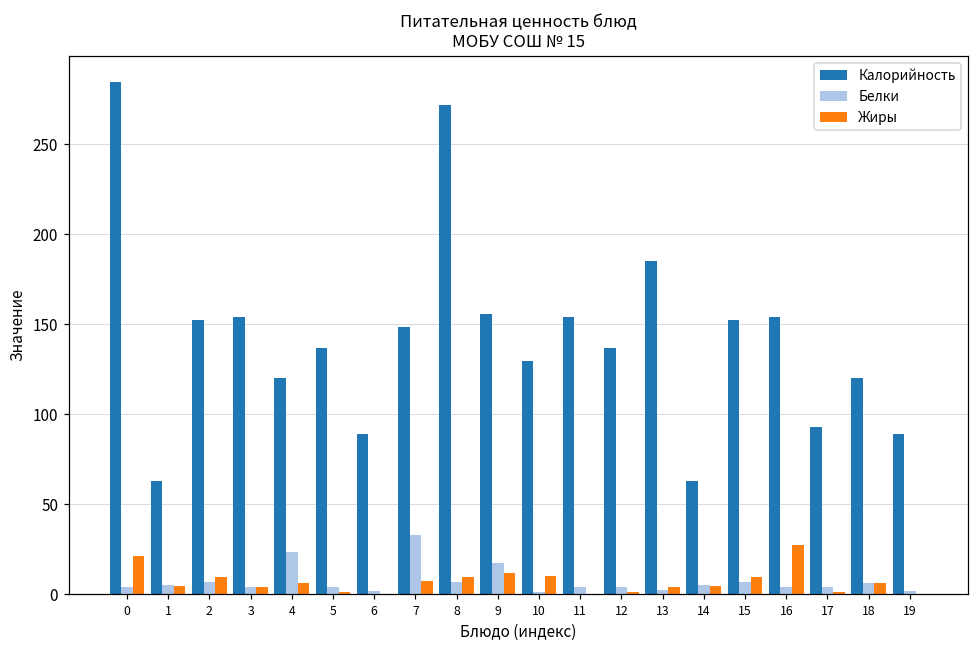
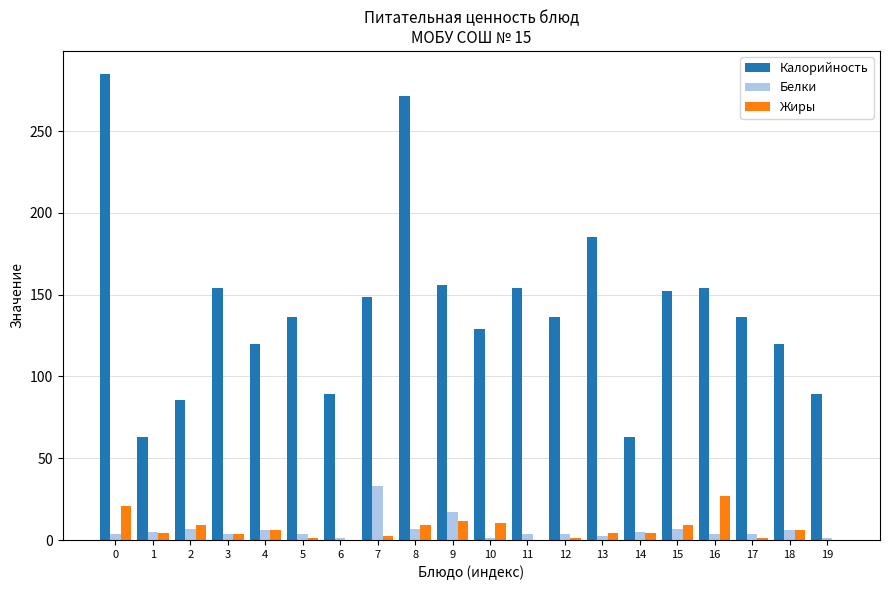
Калорийность, 2: 152 -> 85
Белки, 4: 24 -> 6
Жиры, 7: 8 -> 3
Калорийность, 17: 93 -> 137
